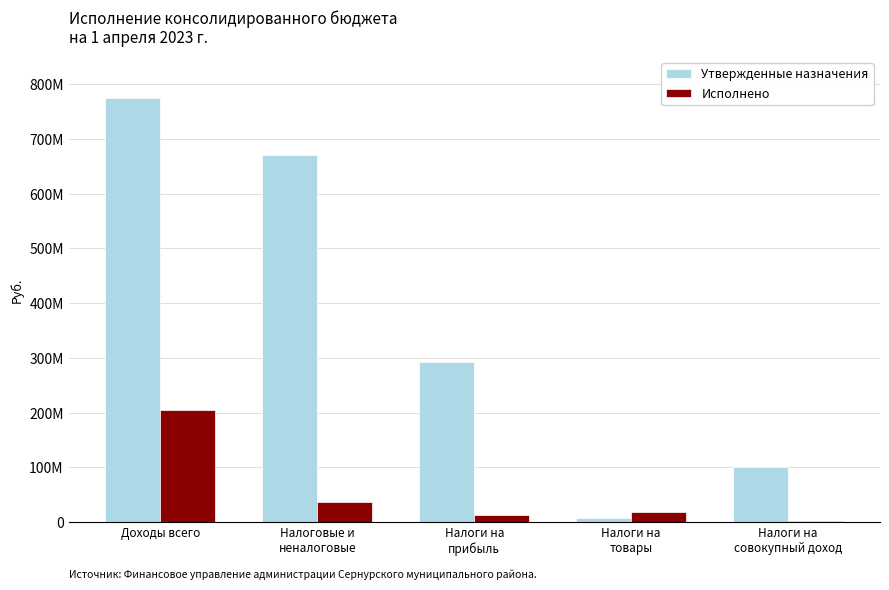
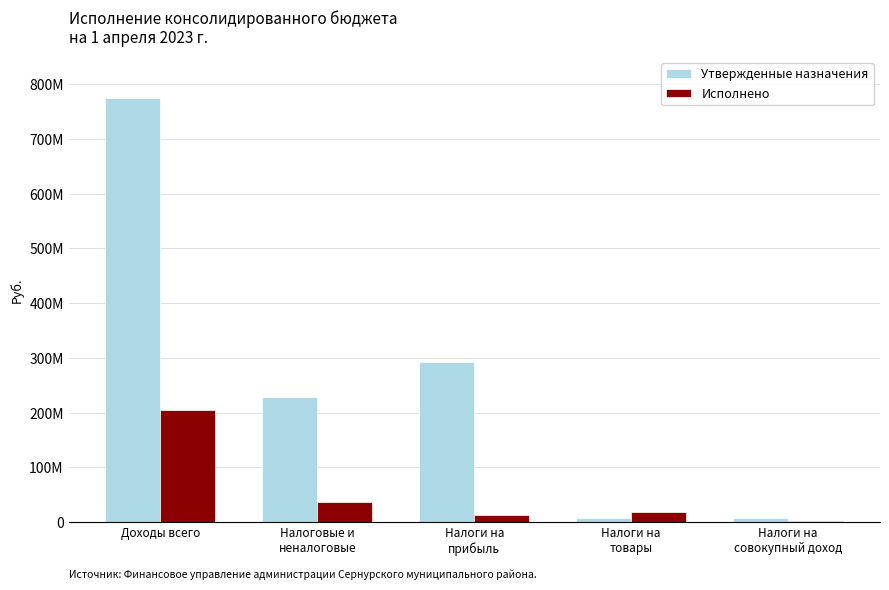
Утвержденные назначения, Налоговые и неналоговые: 670000000 -> 230000000
Утвержденные назначения, Налоги на совокупный доход: 100000000 -> 10000000
